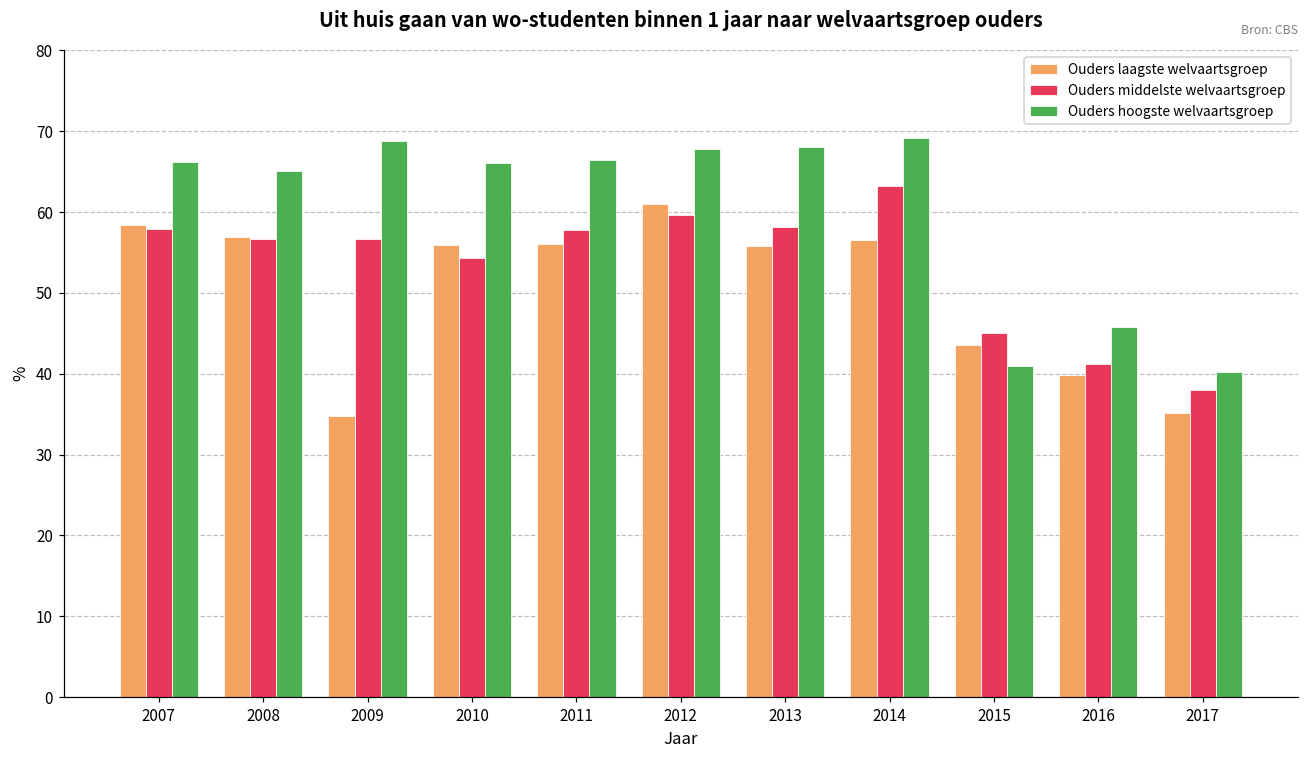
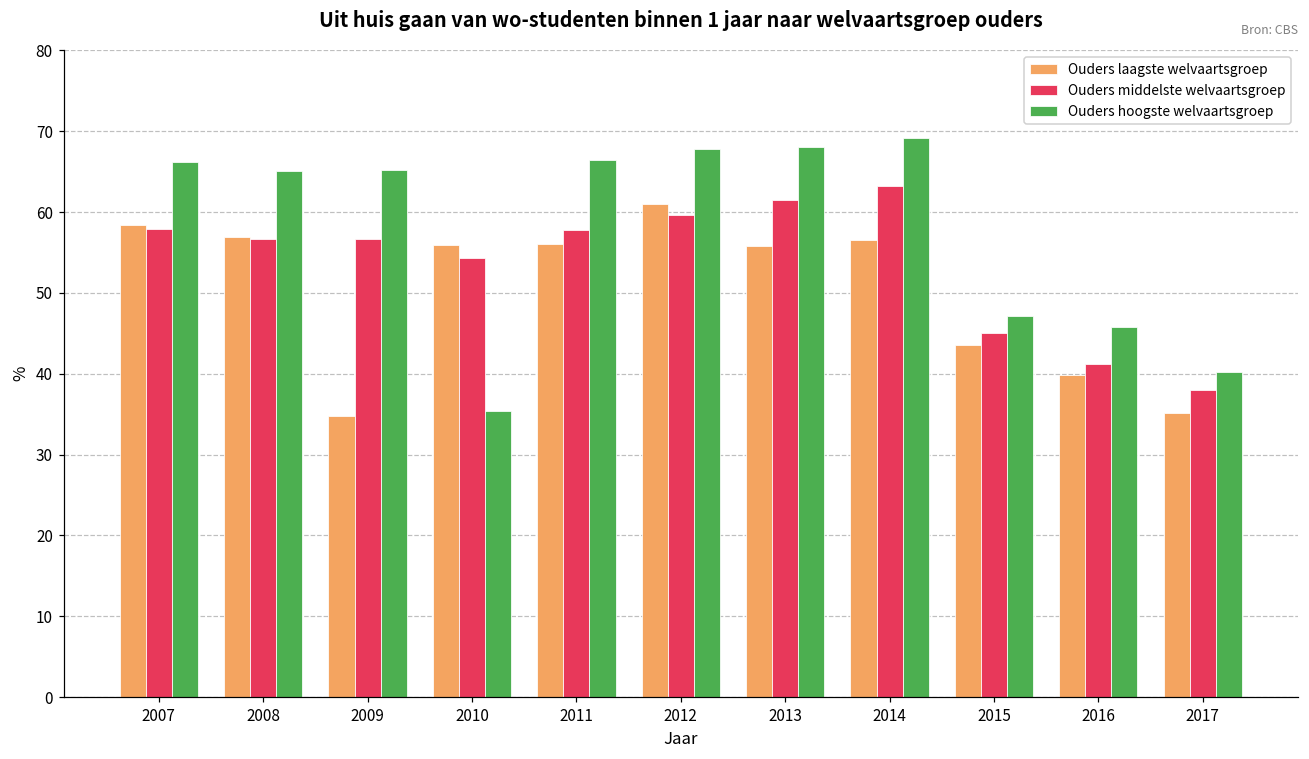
Ouders hoogste welvaartsgroep, 2009: 69 -> 65
Ouders hoogste welvaartsgroep, 2010: 66 -> 35
Ouders middelste welvaartsgroep, 2013: 58 -> 62
Ouders hoogste welvaartsgroep, 2015: 41 -> 47
